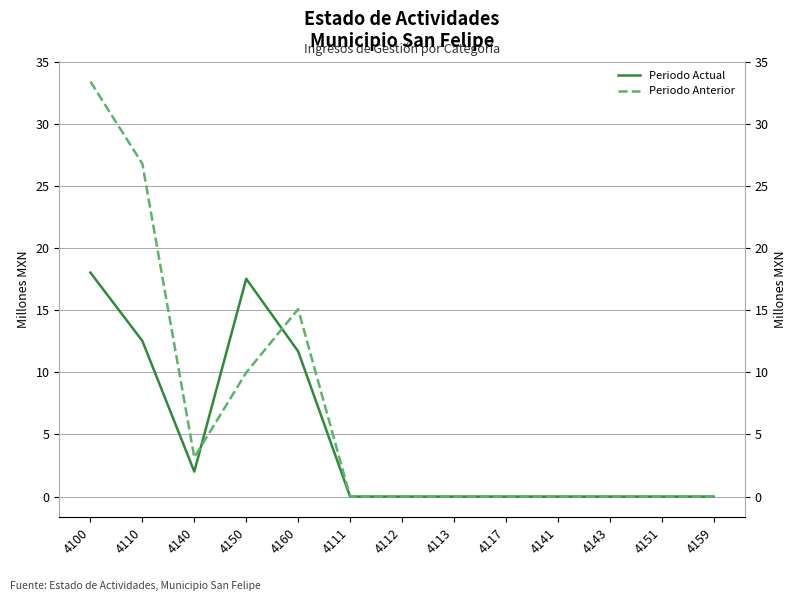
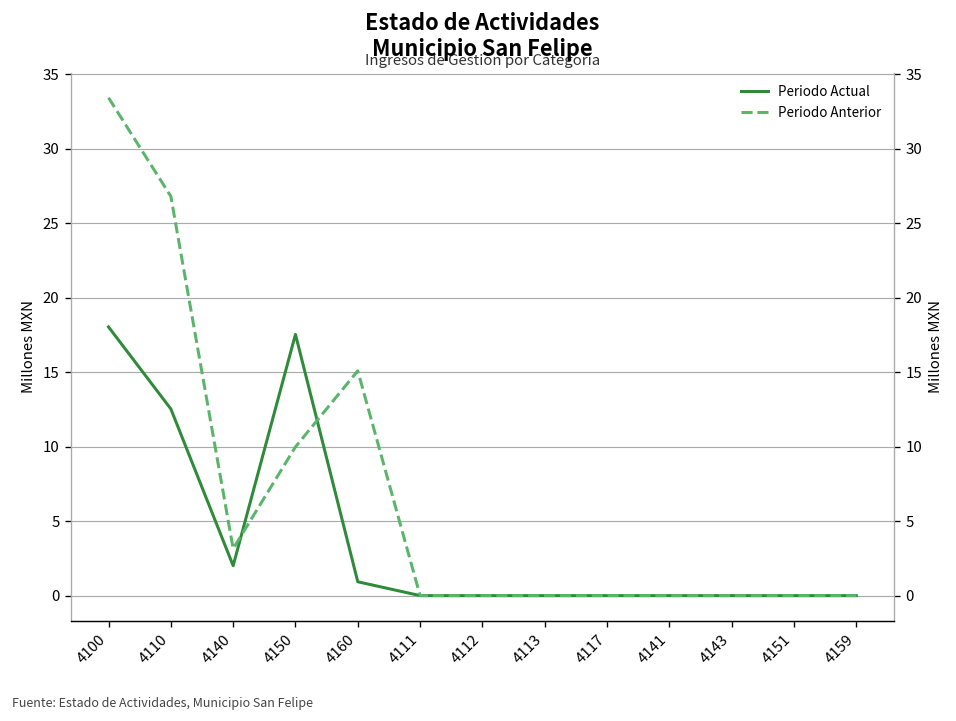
Periodo Actual, 4160: 11.7 -> 0.9
